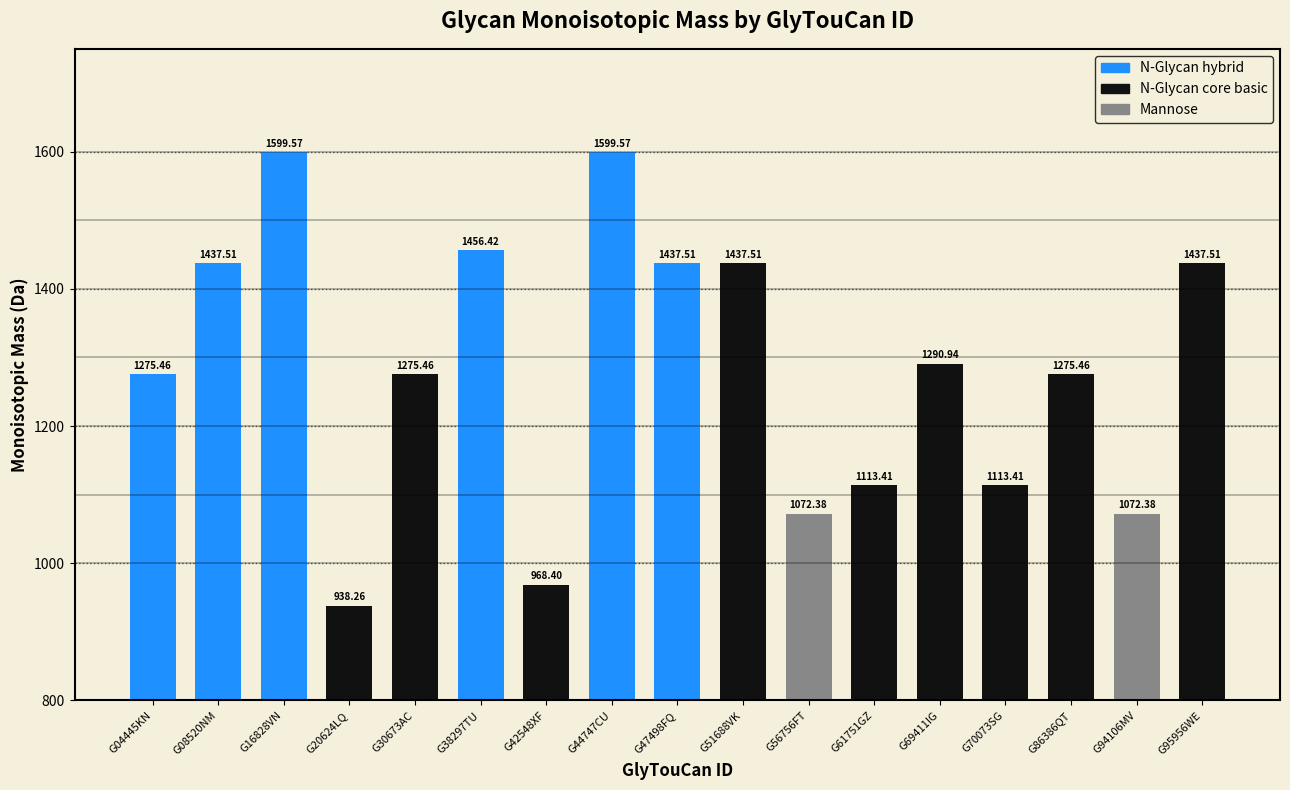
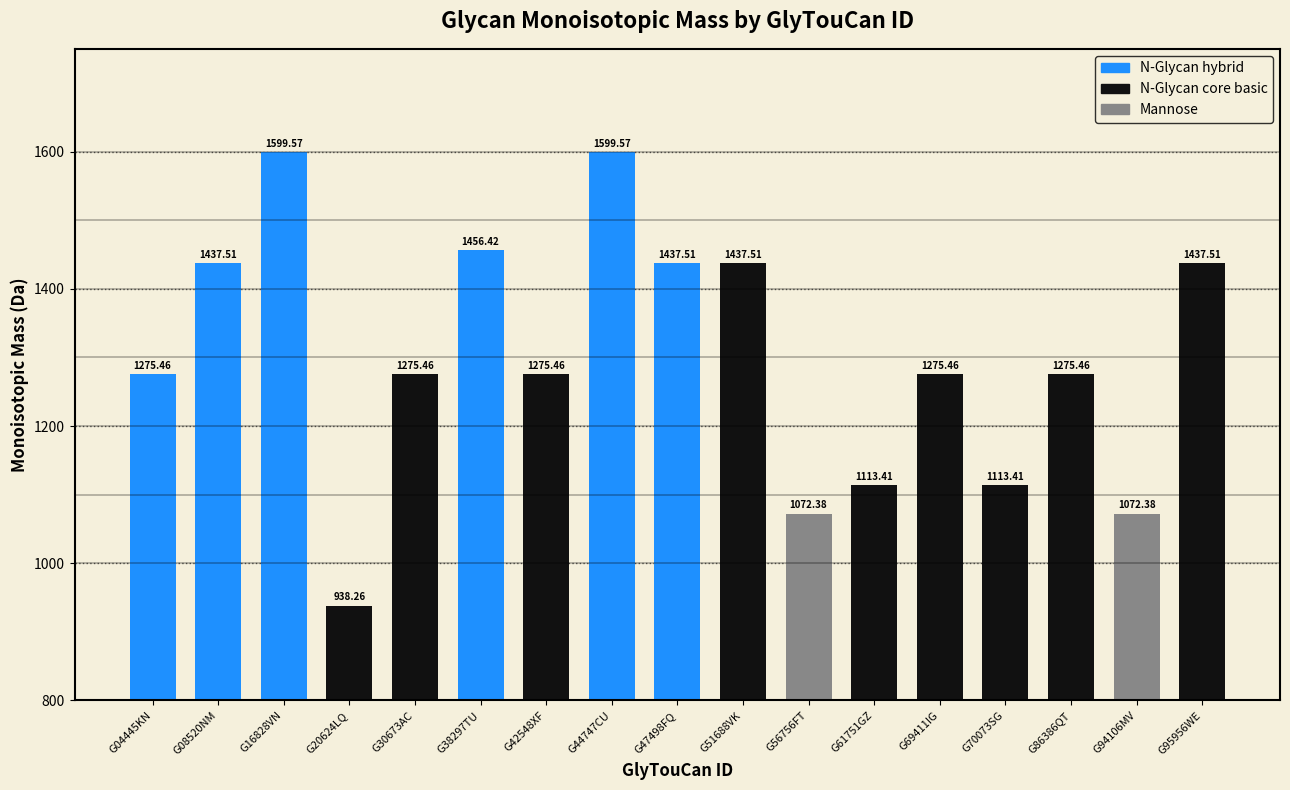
G42548XF: 968.40 -> 1275.46
G69411IG: 1290.94 -> 1275.46
